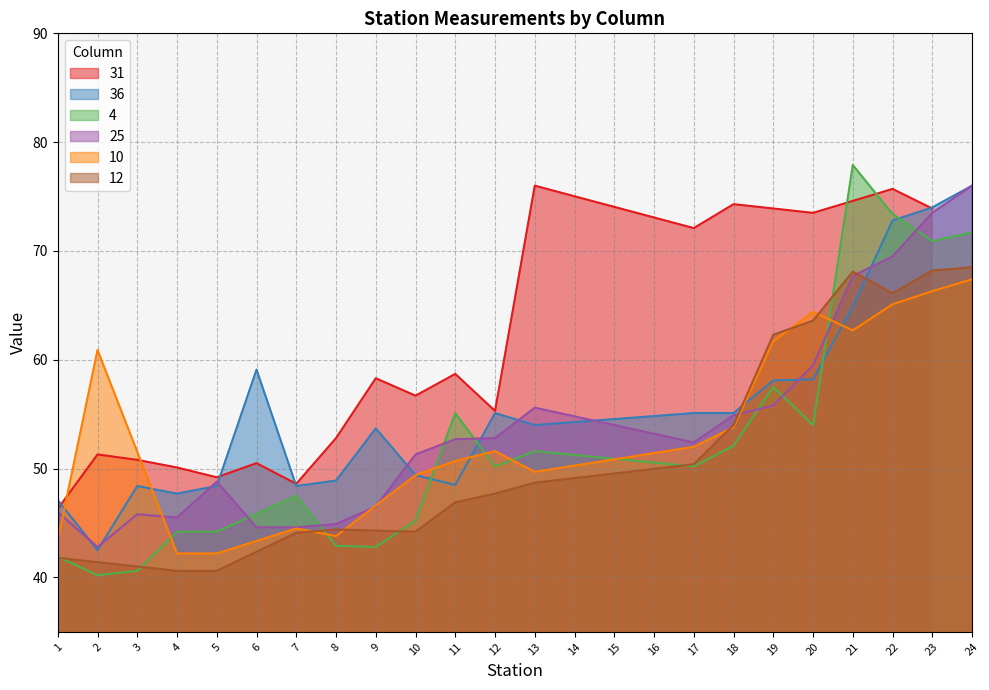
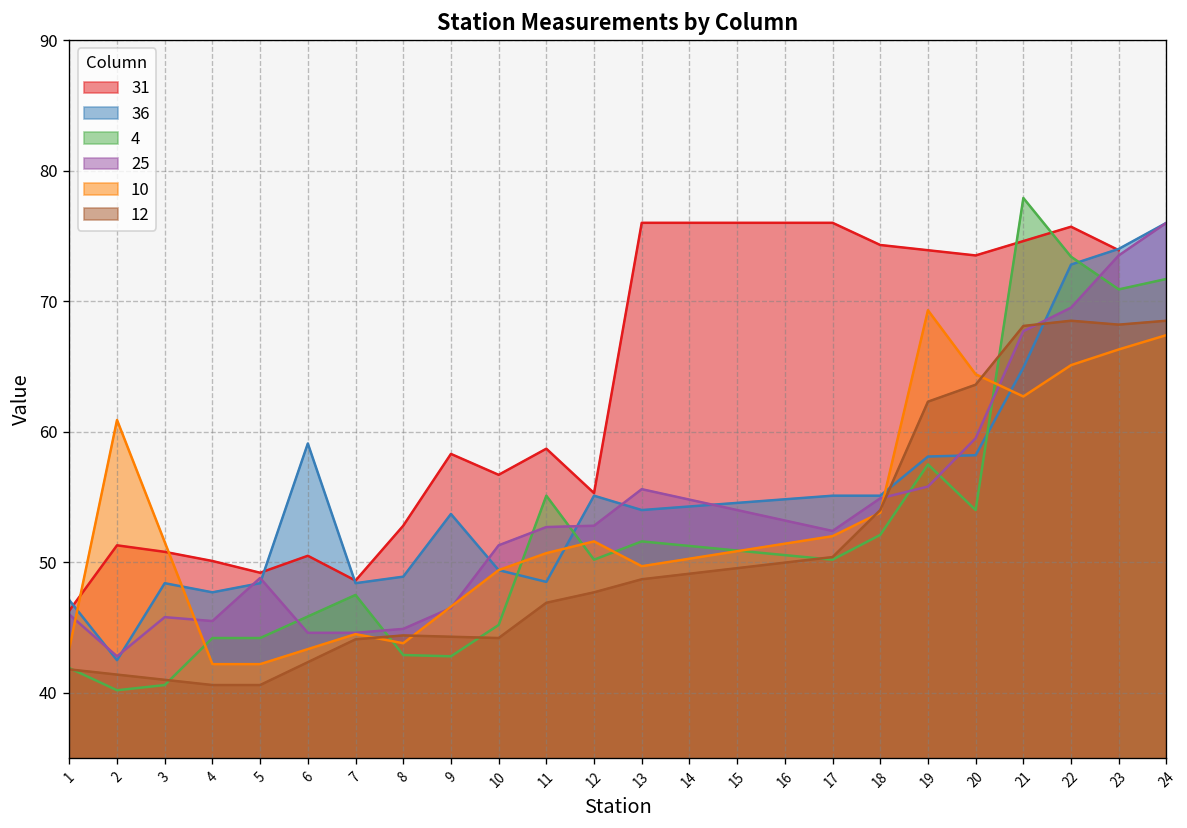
31, 17: 72.1 -> 76.0
10, 19: 61.7 -> 69.3
12, 22: 66.1 -> 68.5
